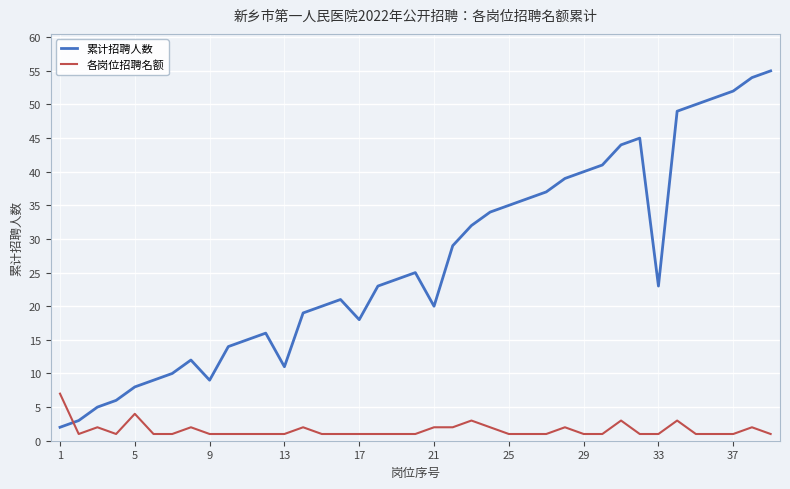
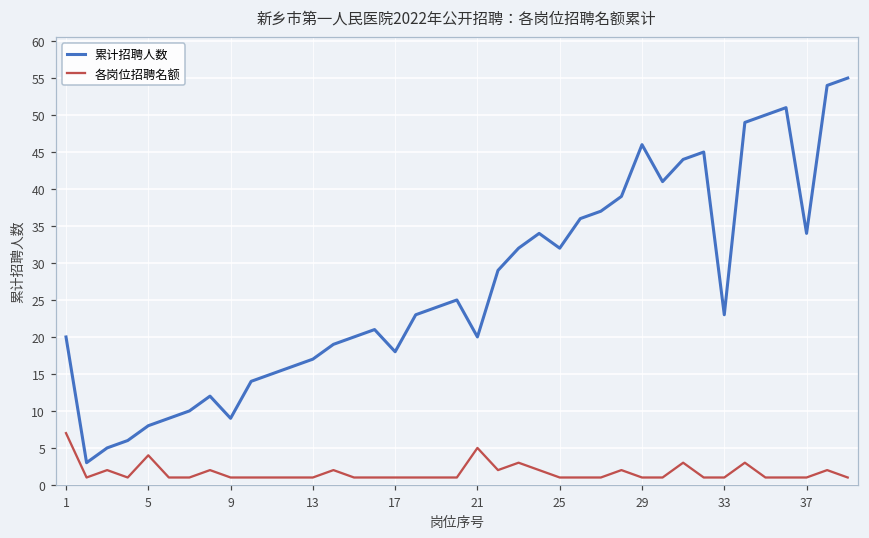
累计招聘人数, 1: 2 -> 20
累计招聘人数, 13: 11 -> 17
各岗位招聘名额, 21: 2 -> 5
累计招聘人数, 25: 35 -> 32
累计招聘人数, 29: 40 -> 46
累计招聘人数, 37: 52 -> 34
